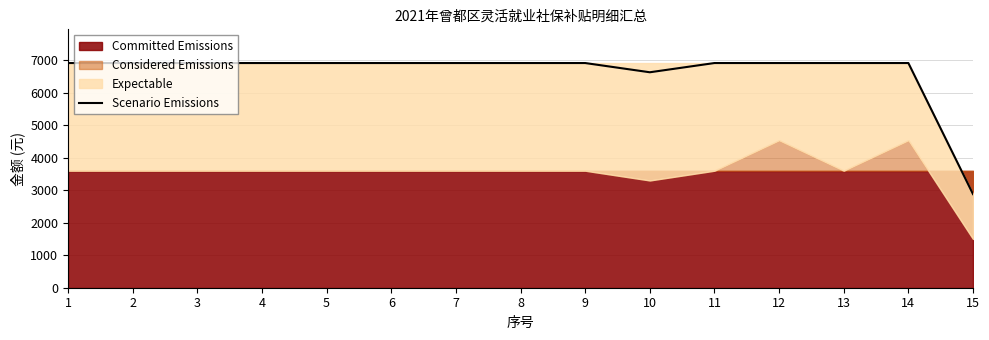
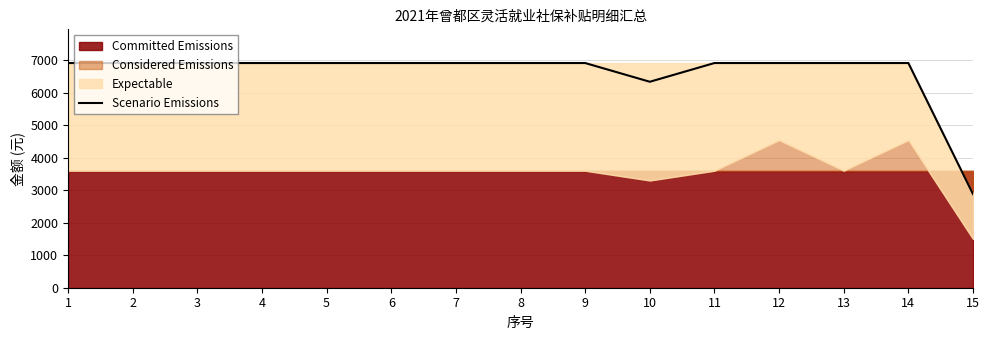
Scenario Emissions, 10: 6600 -> 6300
